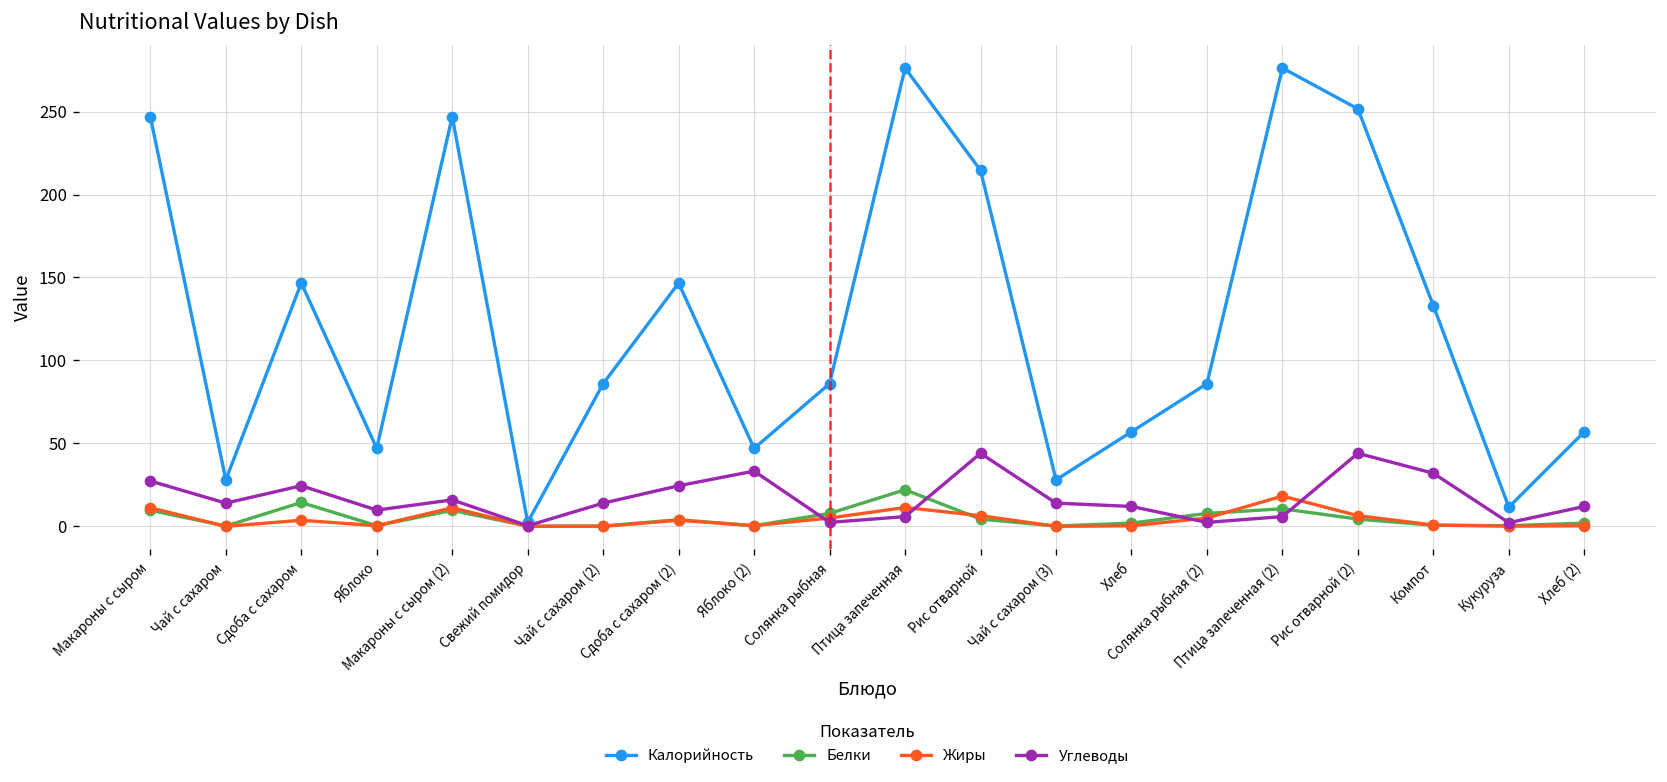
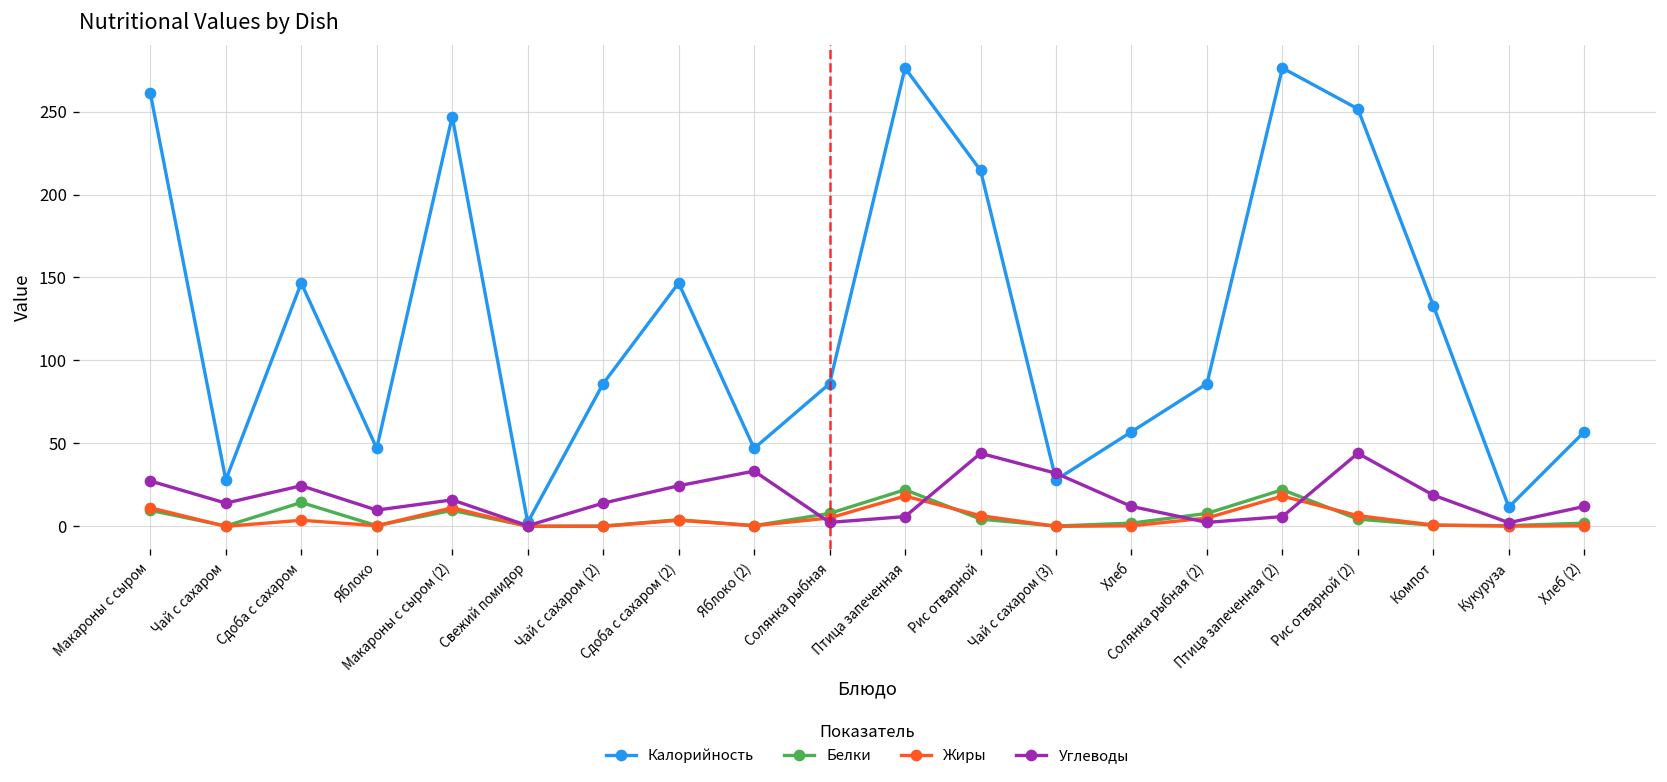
Калорийность, Макароны с сыром: 247 -> 261
Жиры, Птица запеченная: 11 -> 18
Углеводы, Чай с сахаром (3): 14 -> 32
Белки, Птица запеченная (2): 11 -> 22
Углеводы, Компот: 32 -> 19
